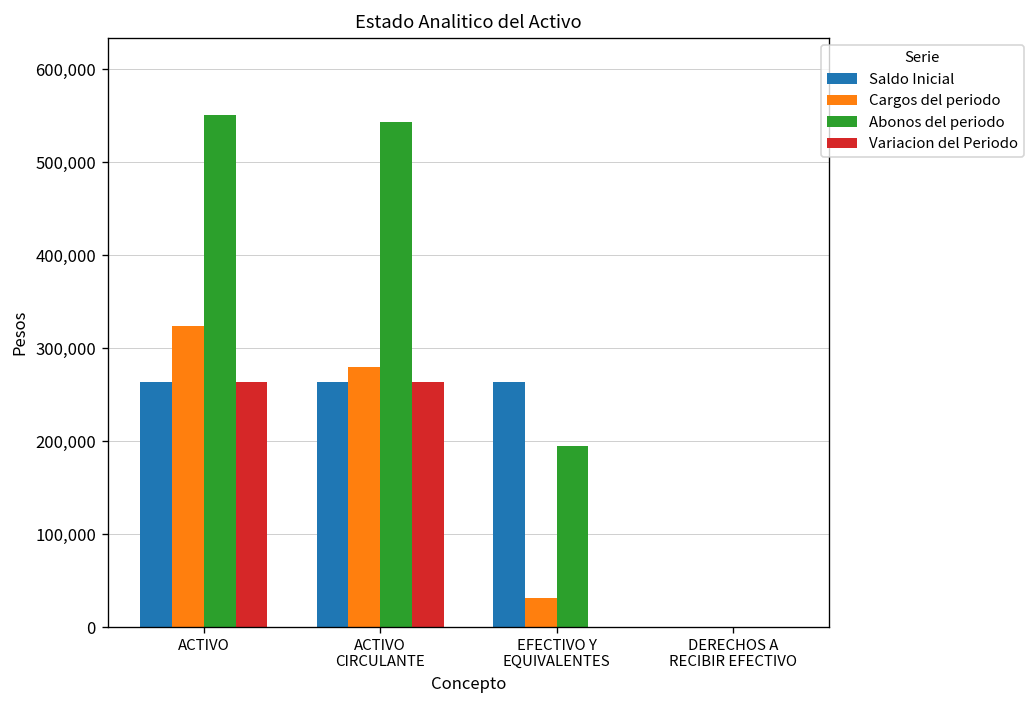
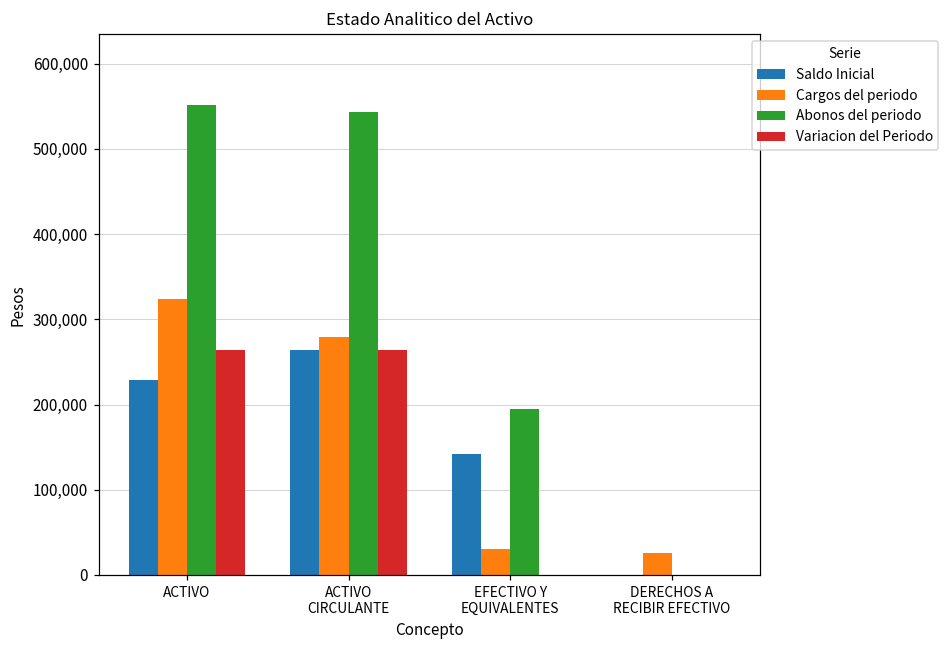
Saldo Inicial, ACTIVO: 260,000 -> 230,000
Saldo Inicial, EFECTIVO Y EQUIVALENTES: 260,000 -> 140,000
Cargos del periodo, DERECHOS A RECIBIR EFECTIVO: 0 -> 30,000
